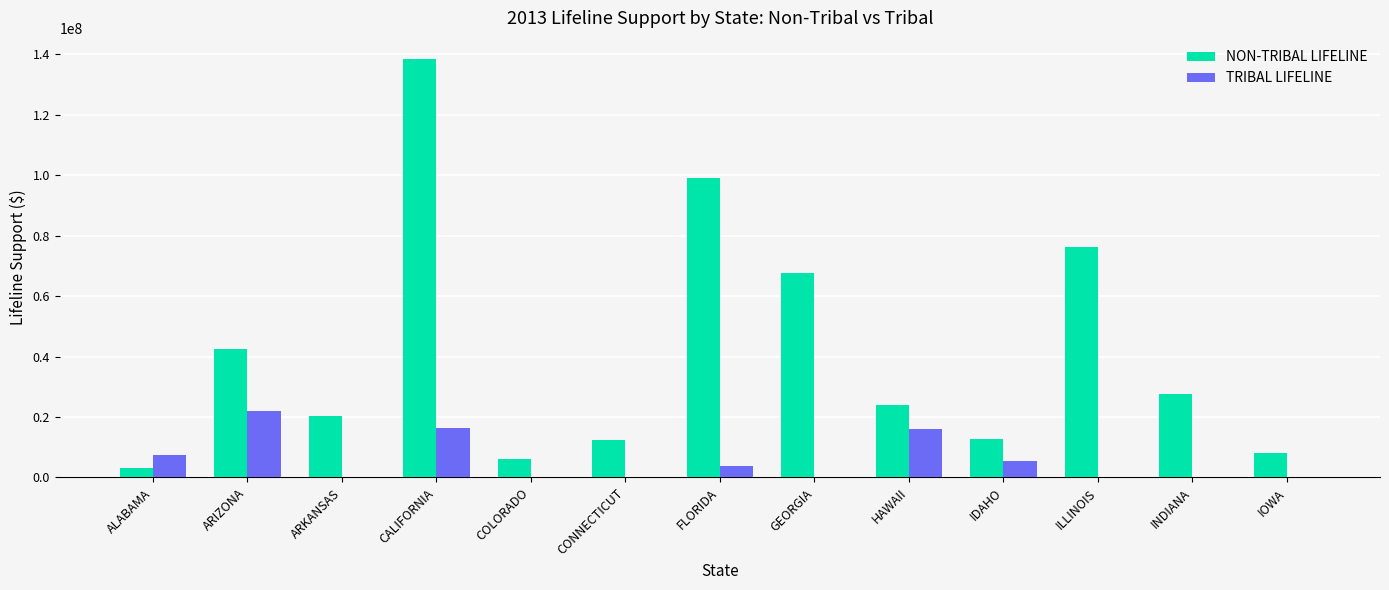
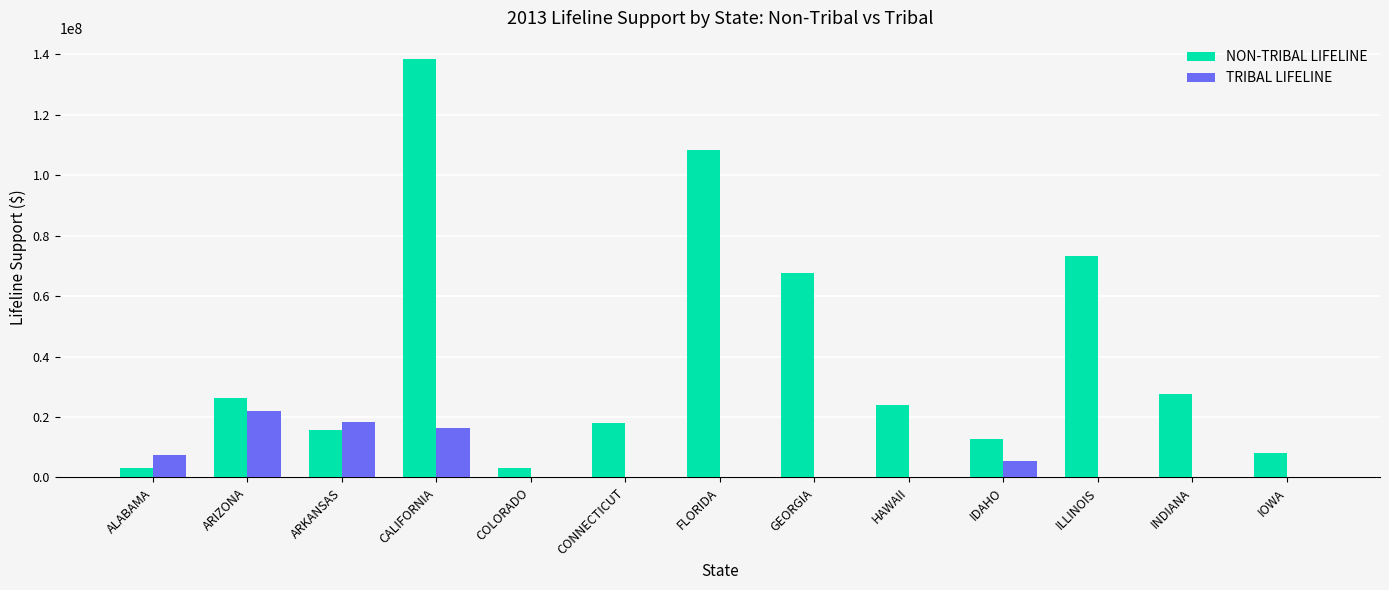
NON-TRIBAL LIFELINE, ARIZONA: 42000000 -> 26000000
NON-TRIBAL LIFELINE, ARKANSAS: 20000000 -> 16000000
TRIBAL LIFELINE, ARKANSAS: 0 -> 18000000
NON-TRIBAL LIFELINE, COLORADO: 6000000 -> 3000000
NON-TRIBAL LIFELINE, CONNECTICUT: 12000000 -> 18000000
NON-TRIBAL LIFELINE, FLORIDA: 99000000 -> 108000000
TRIBAL LIFELINE, FLORIDA: 4000000 -> 0
TRIBAL LIFELINE, HAWAII: 16000000 -> 0
NON-TRIBAL LIFELINE, ILLINOIS: 76000000 -> 73000000
